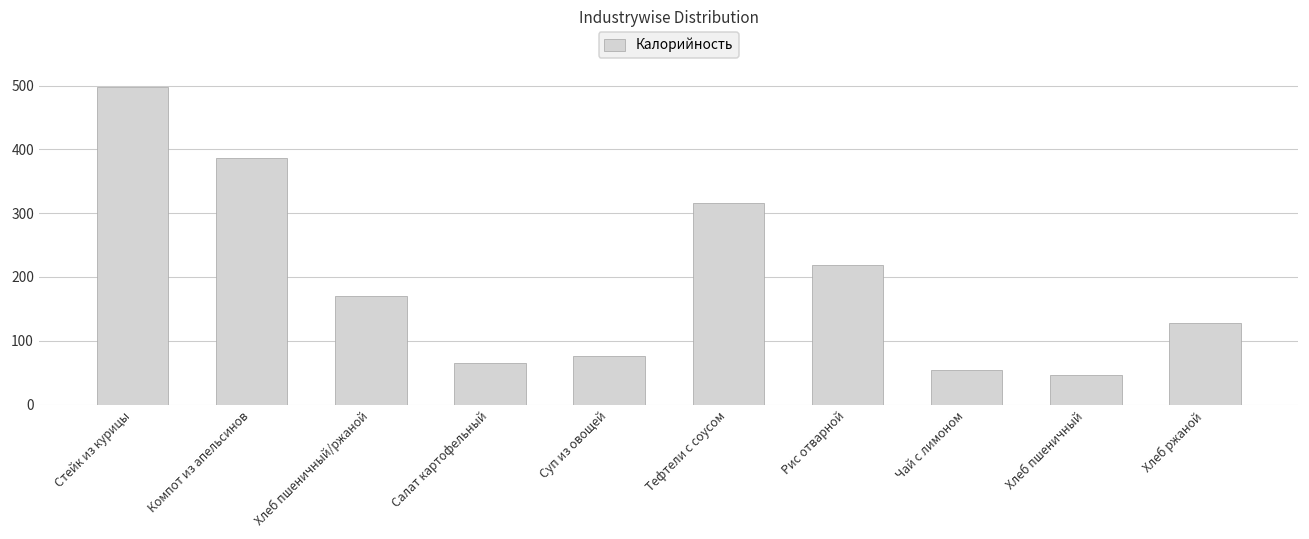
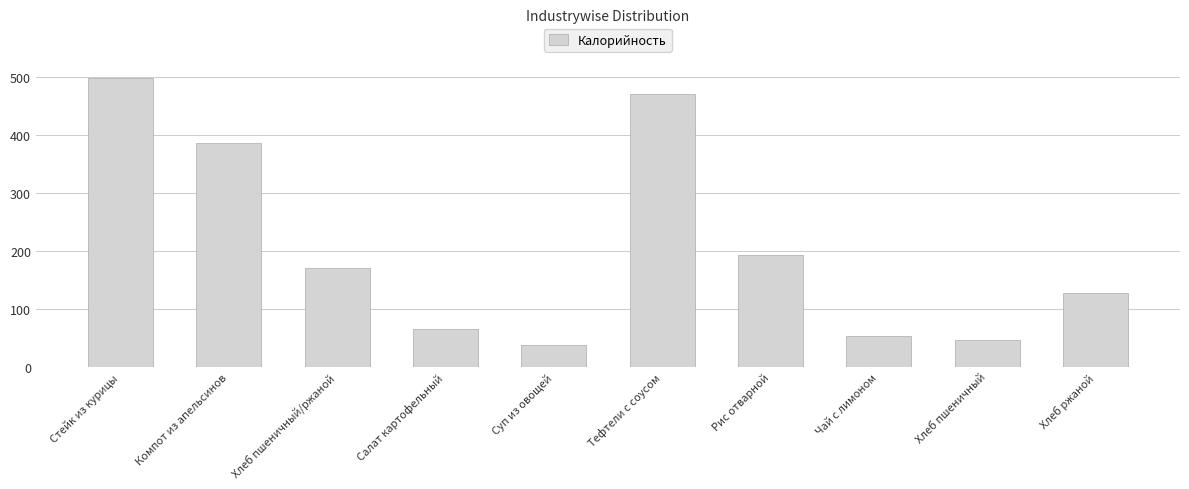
Суп из овощей: 80 -> 40
Тефтели с соусом: 320 -> 470
Рис отварной: 220 -> 190
